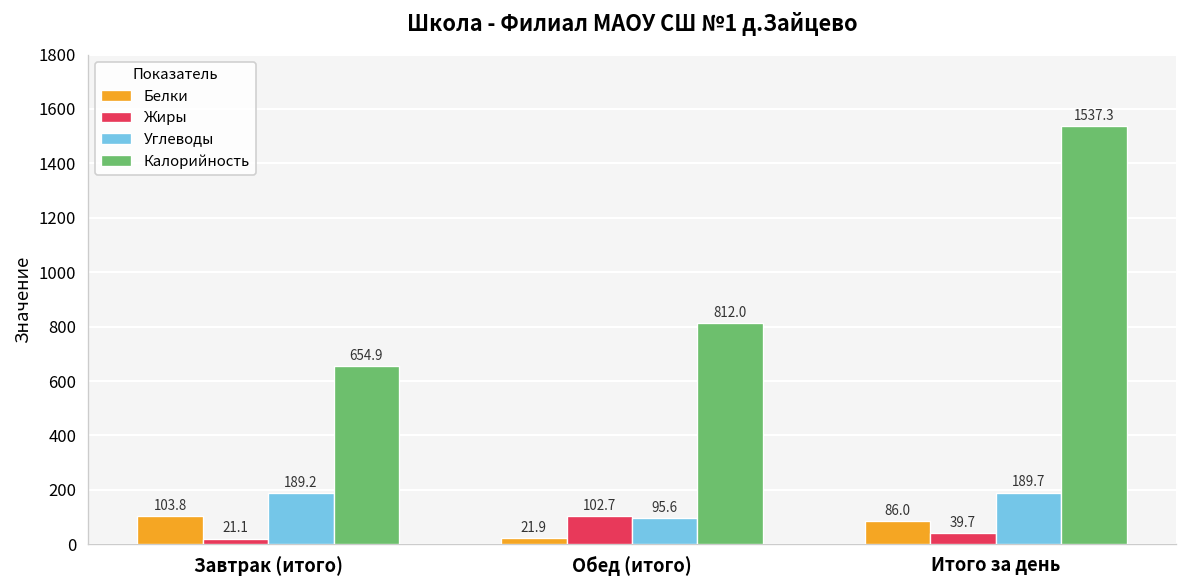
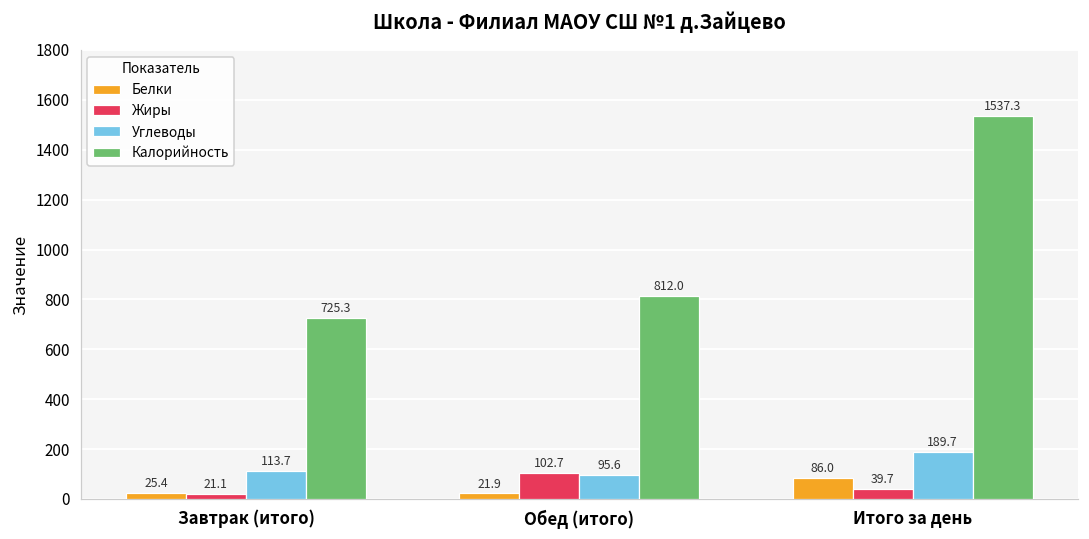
Белки, Завтрак (итого): 103.8 -> 25.4
Углеводы, Завтрак (итого): 189.2 -> 113.7
Калорийность, Завтрак (итого): 654.9 -> 725.3
